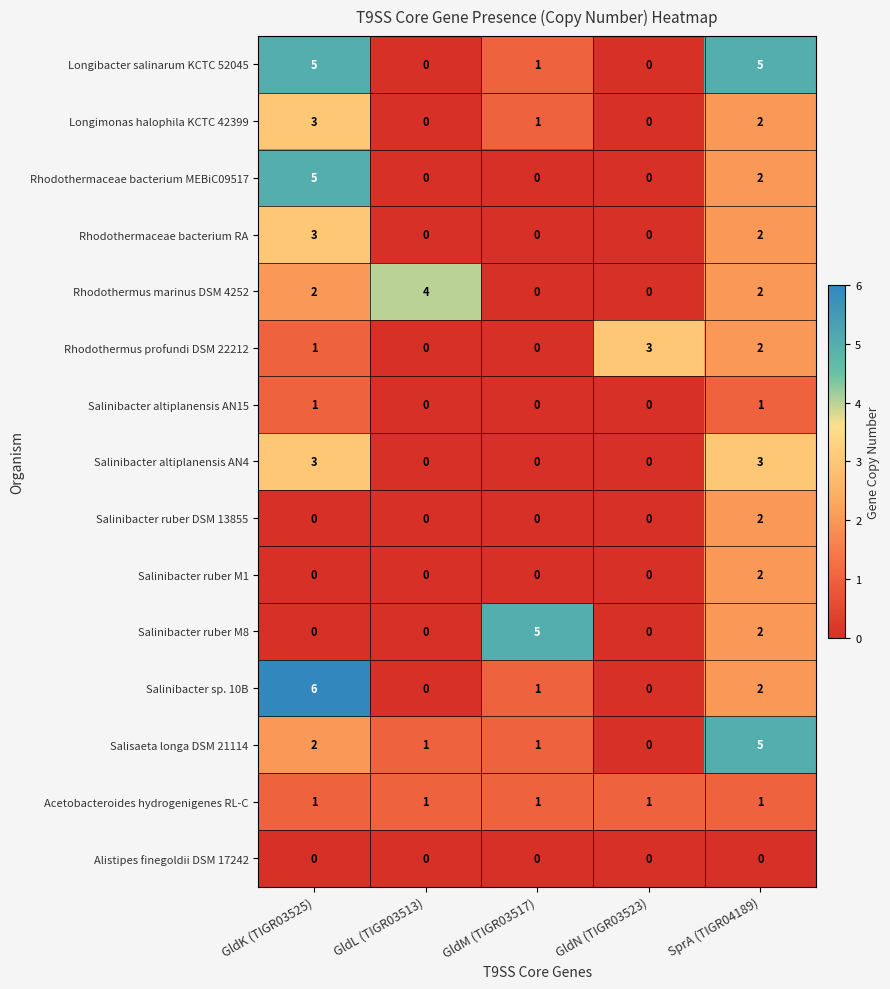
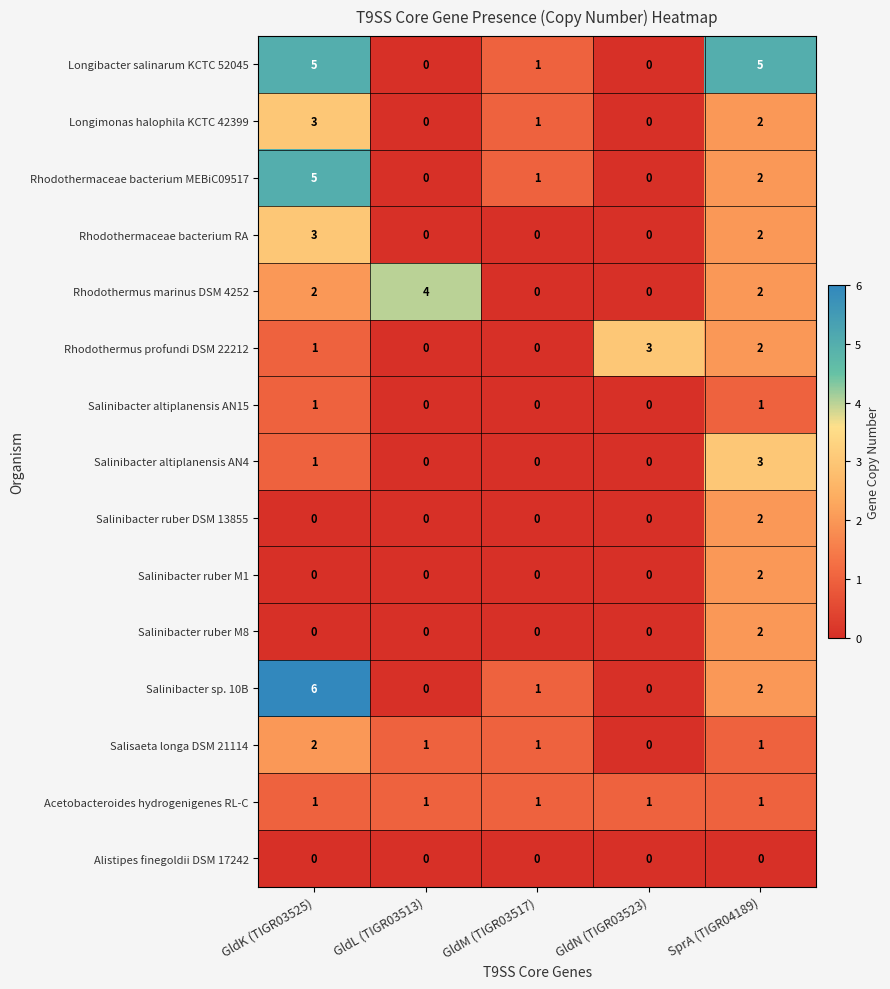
Rhodothermaceae bacterium MEBiC09517, GldM (TIGR03517): 0 -> 1
Salinibacter altiplanensis AN4, GldK (TIGR03525): 3 -> 1
Salinibacter ruber M8, GldM (TIGR03517): 5 -> 0
Salisaeta longa DSM 21114, SprA (TIGR04189): 5 -> 1
